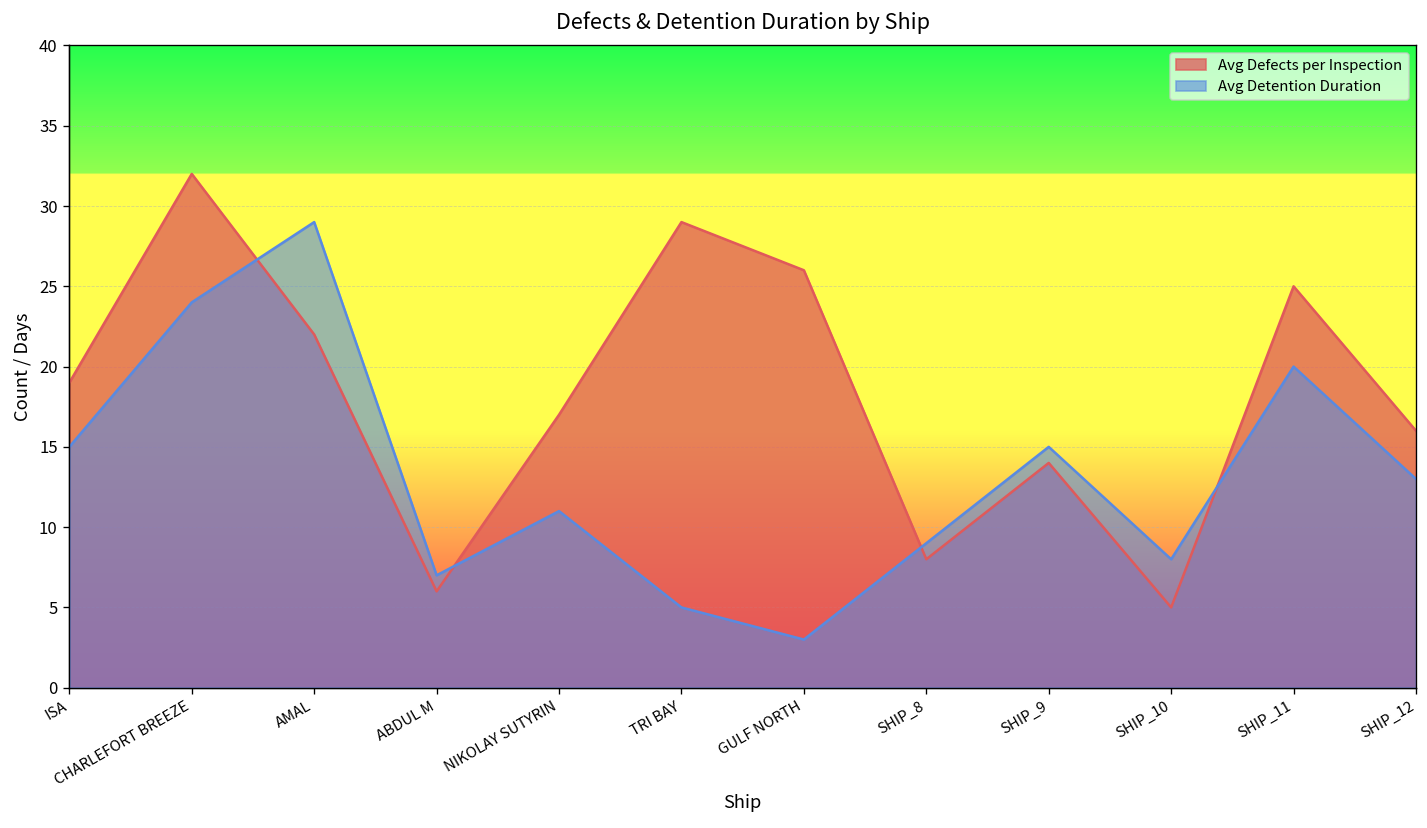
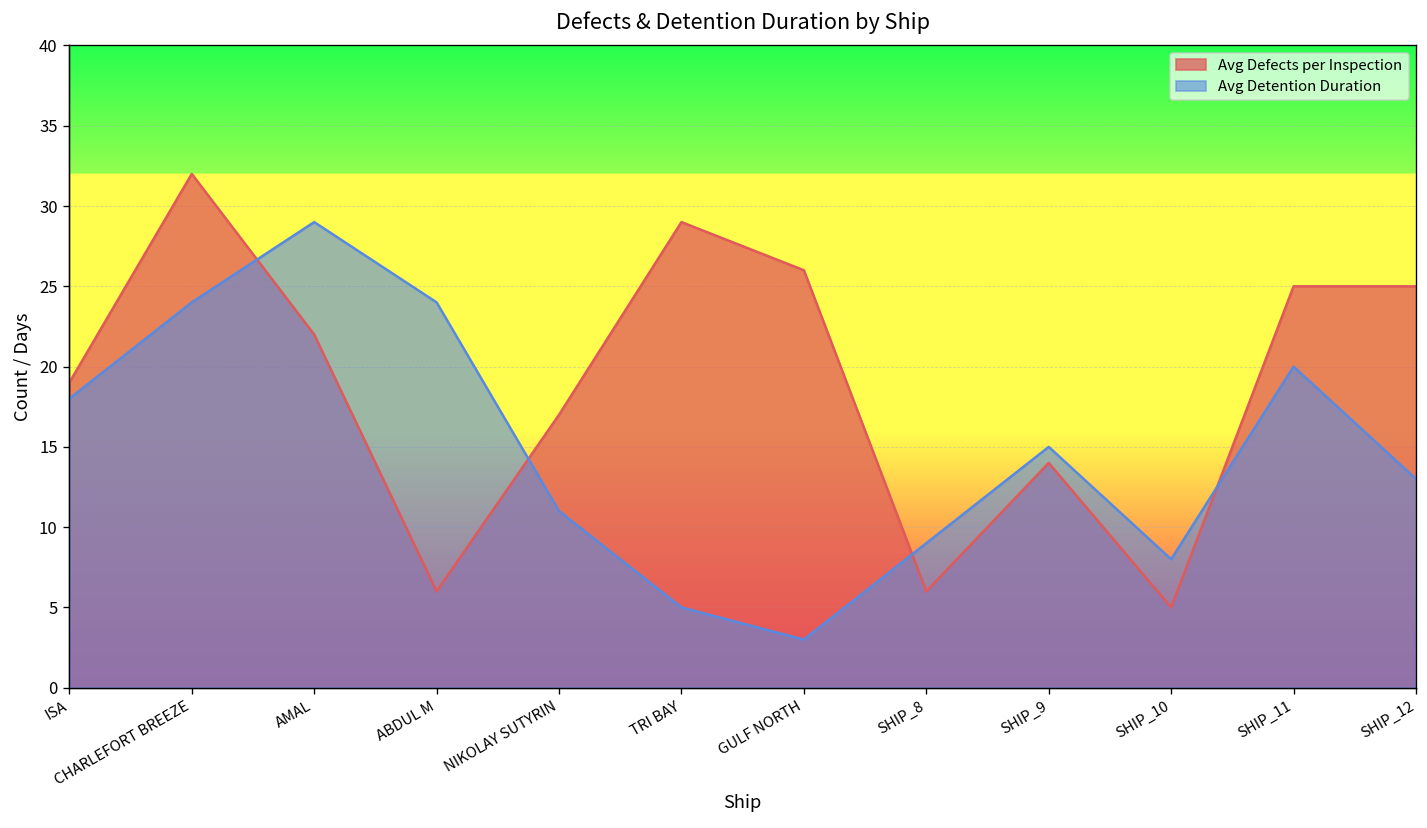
Avg Detention Duration, ISA: 15 -> 18
Avg Detention Duration, ABDUL M: 7 -> 24
Avg Defects per Inspection, SHIP_8: 8 -> 6
Avg Defects per Inspection, SHIP_12: 16 -> 25
